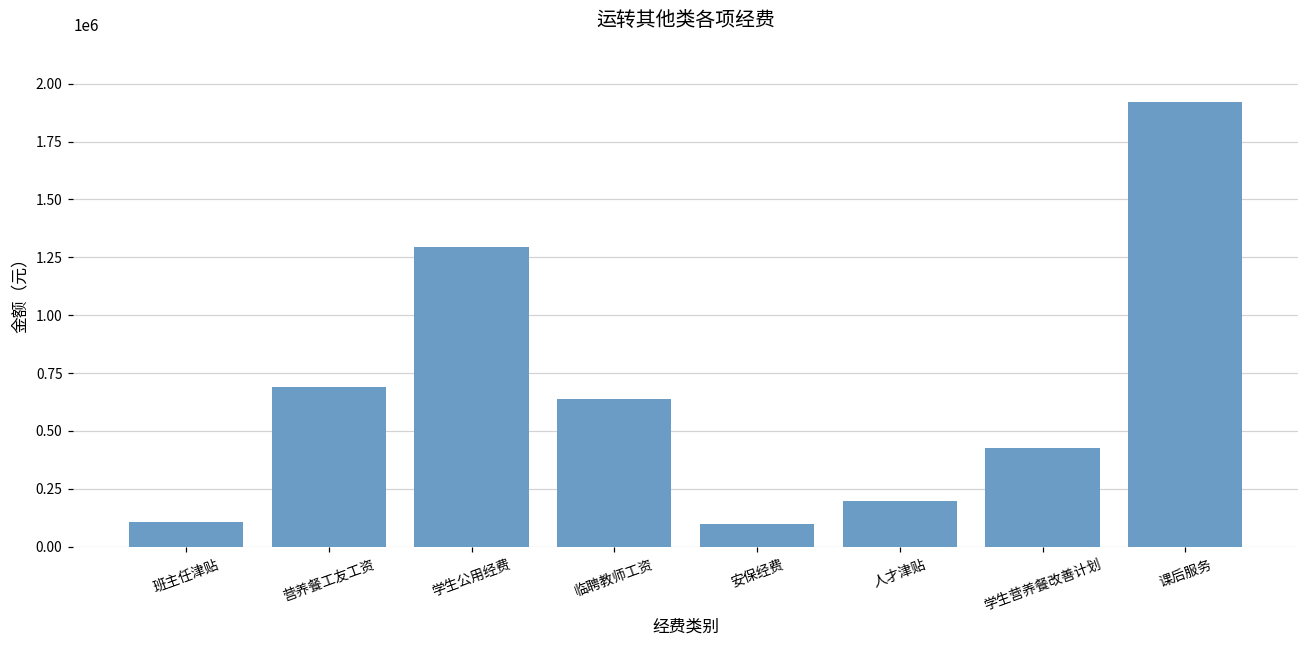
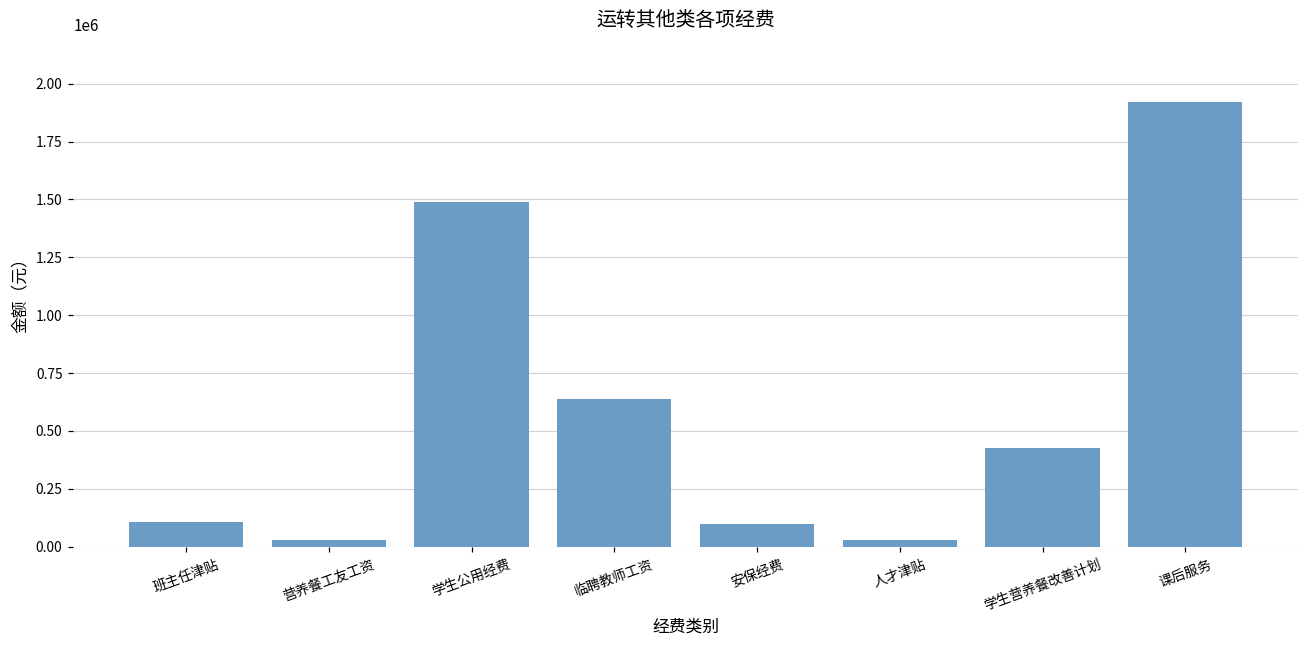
营养餐工友工资: 690000 -> 30000
学生公用经费: 1290000 -> 1490000
人才津贴: 200000 -> 30000
